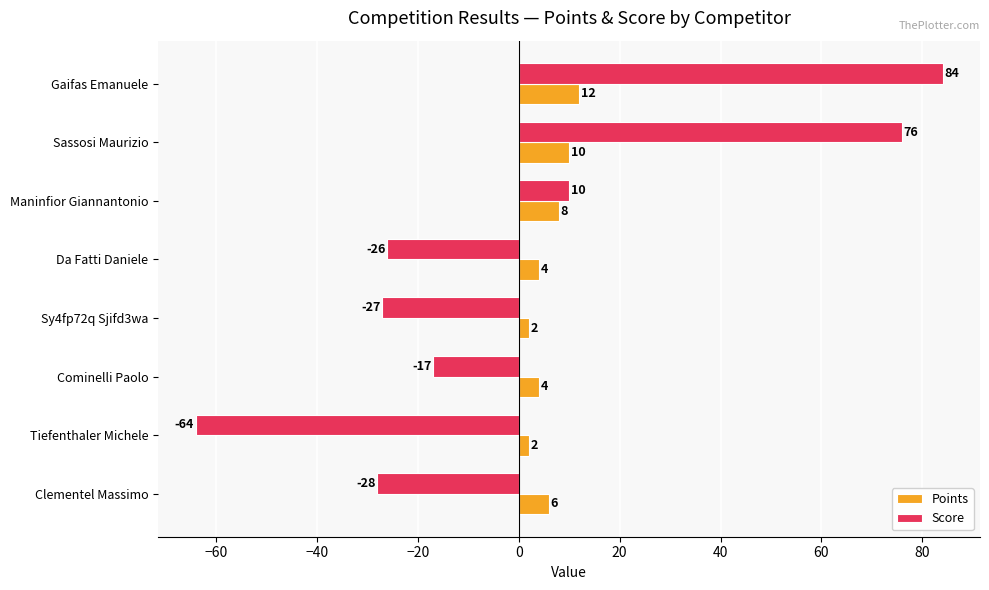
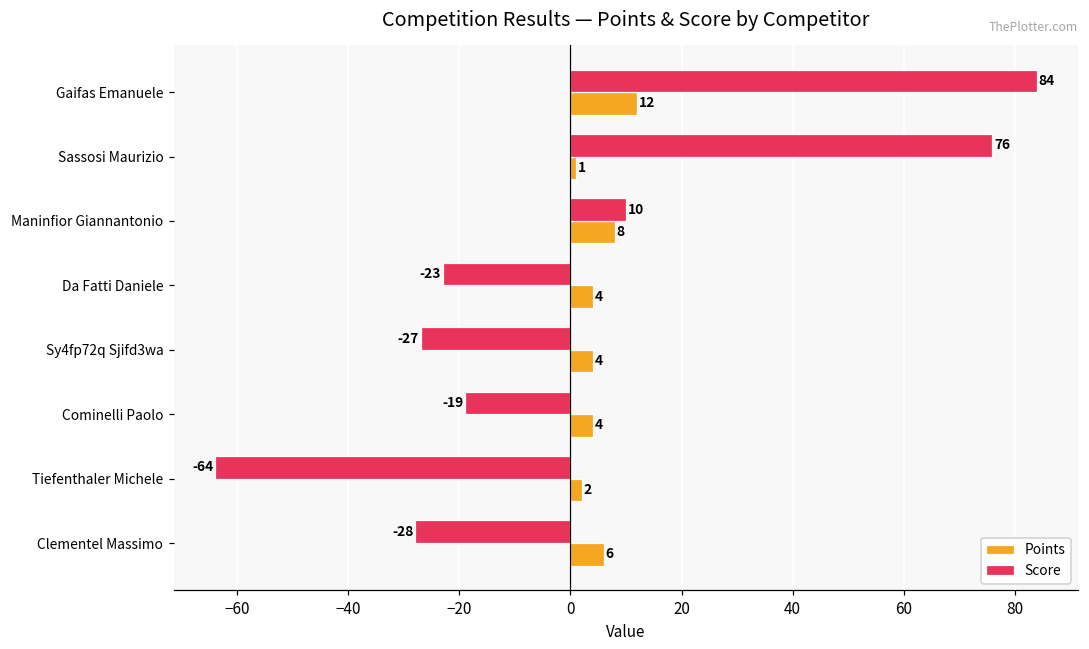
Points, Sassosi Maurizio: 10 -> 1
Score, Da Fatti Daniele: -26 -> -23
Points, Sy4fp72q Sjifd3wa: 2 -> 4
Score, Cominelli Paolo: -17 -> -19
